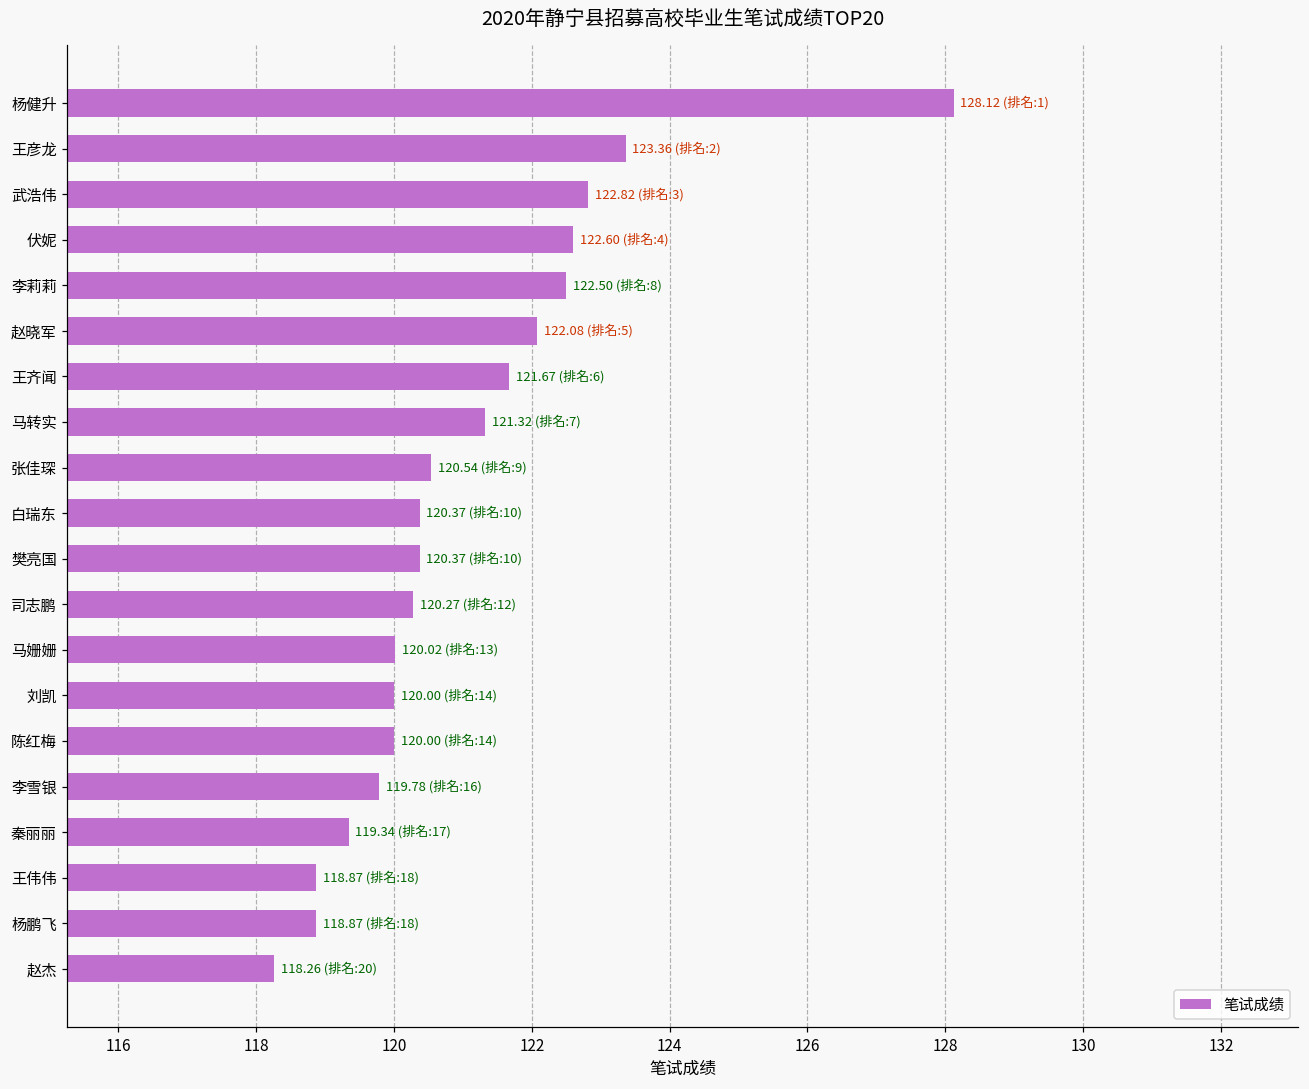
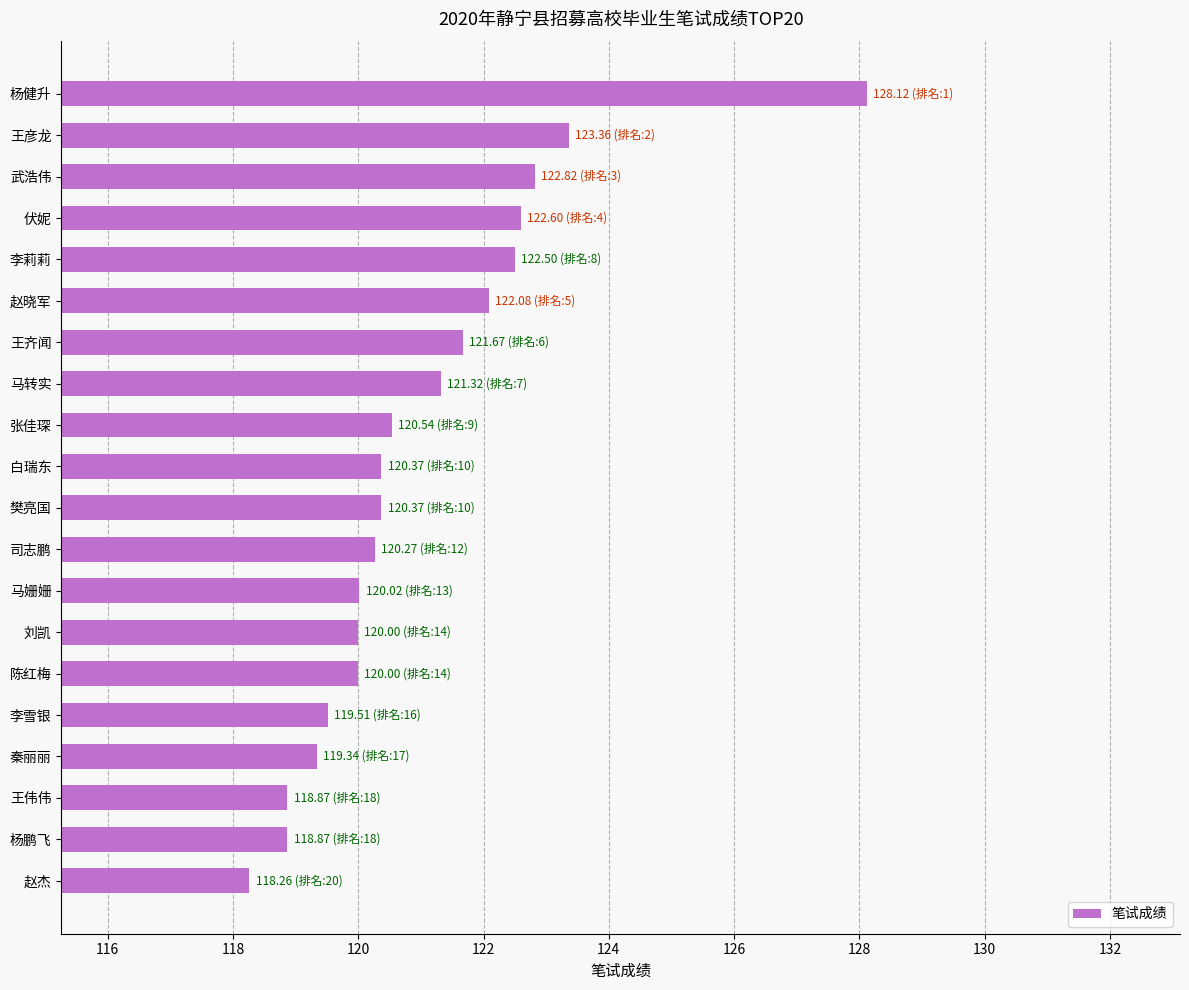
李雪银: 119.78 -> 119.51
